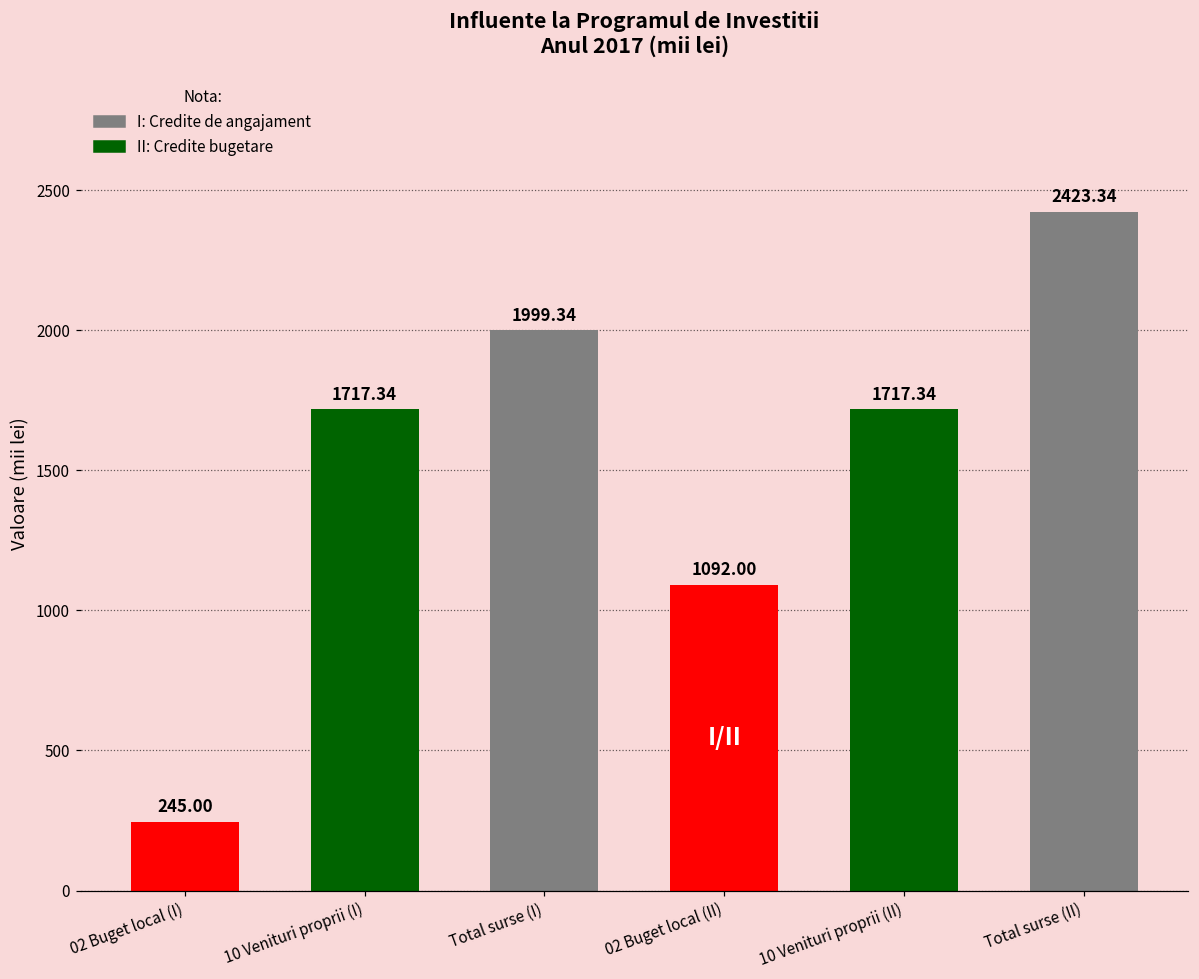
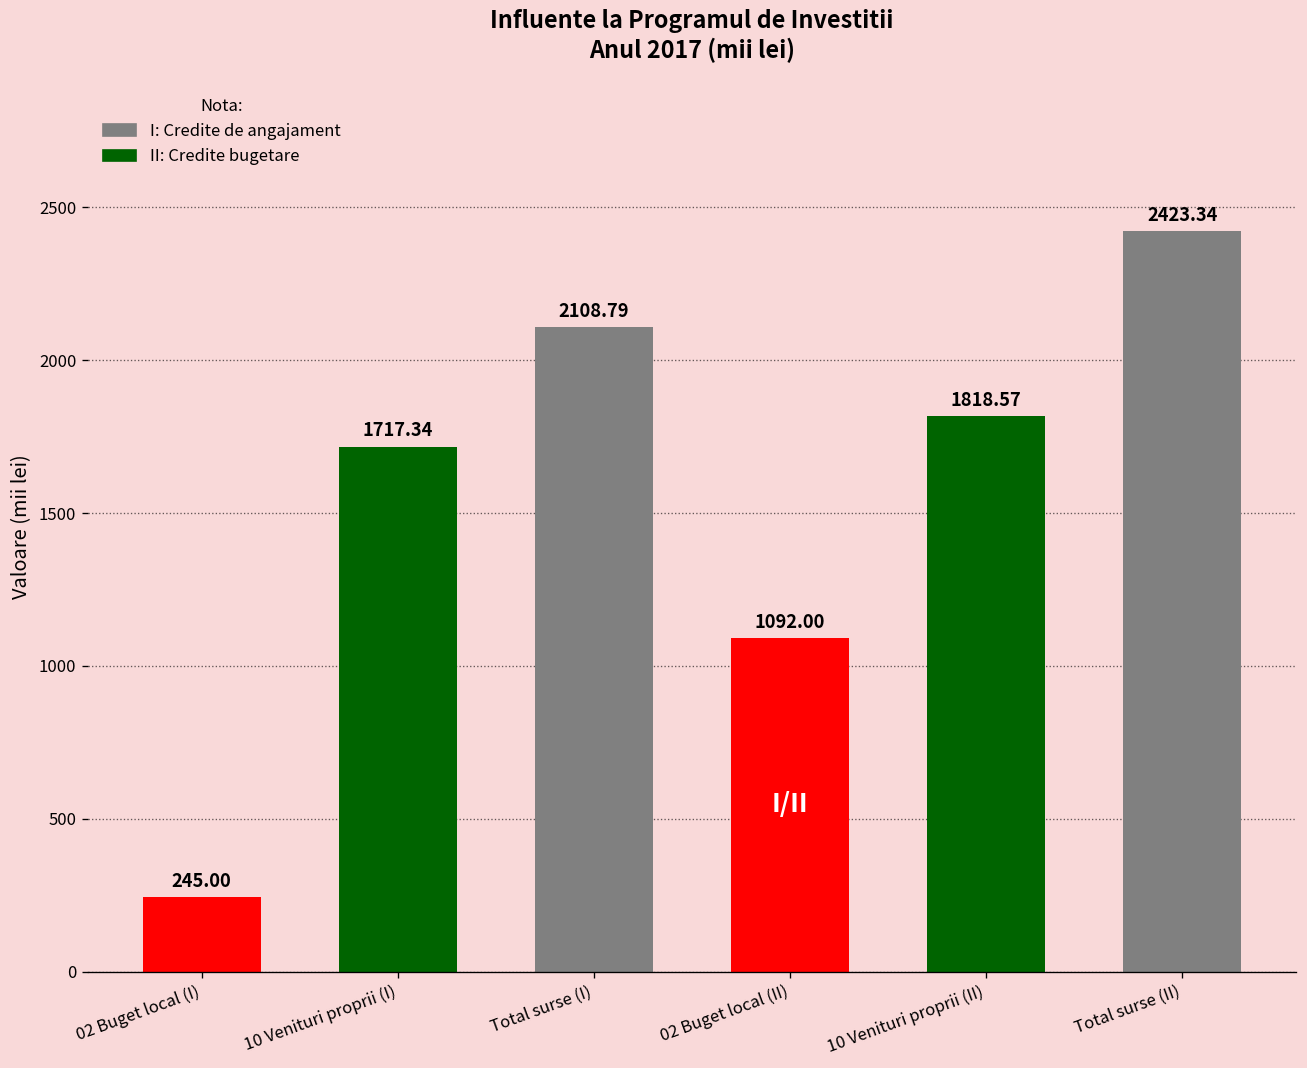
Total surse (I): 1999.34 -> 2108.79
10 Venituri proprii (II): 1717.34 -> 1818.57
